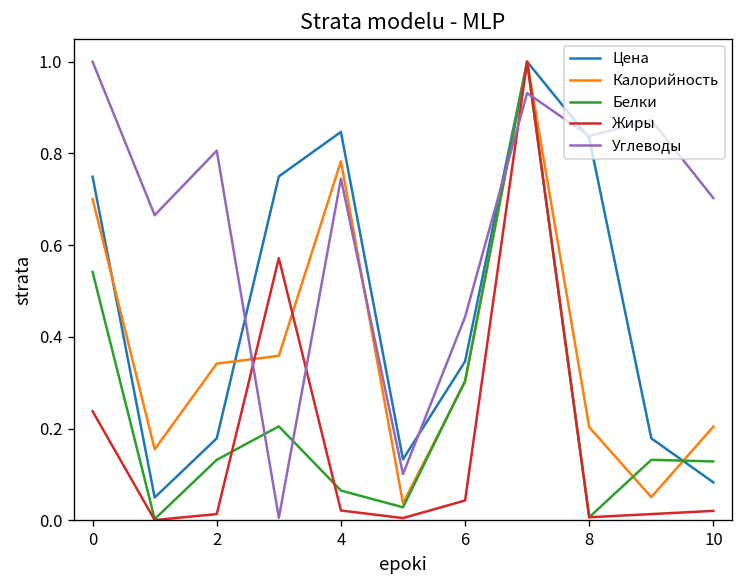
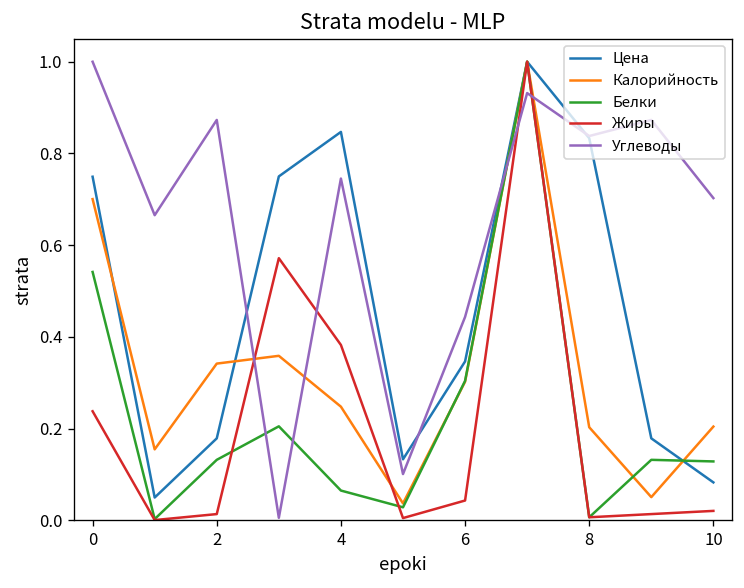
Углеводы, 2: 0.81 -> 0.87
Калорийность, 4: 0.78 -> 0.25
Жиры, 4: 0.02 -> 0.38
